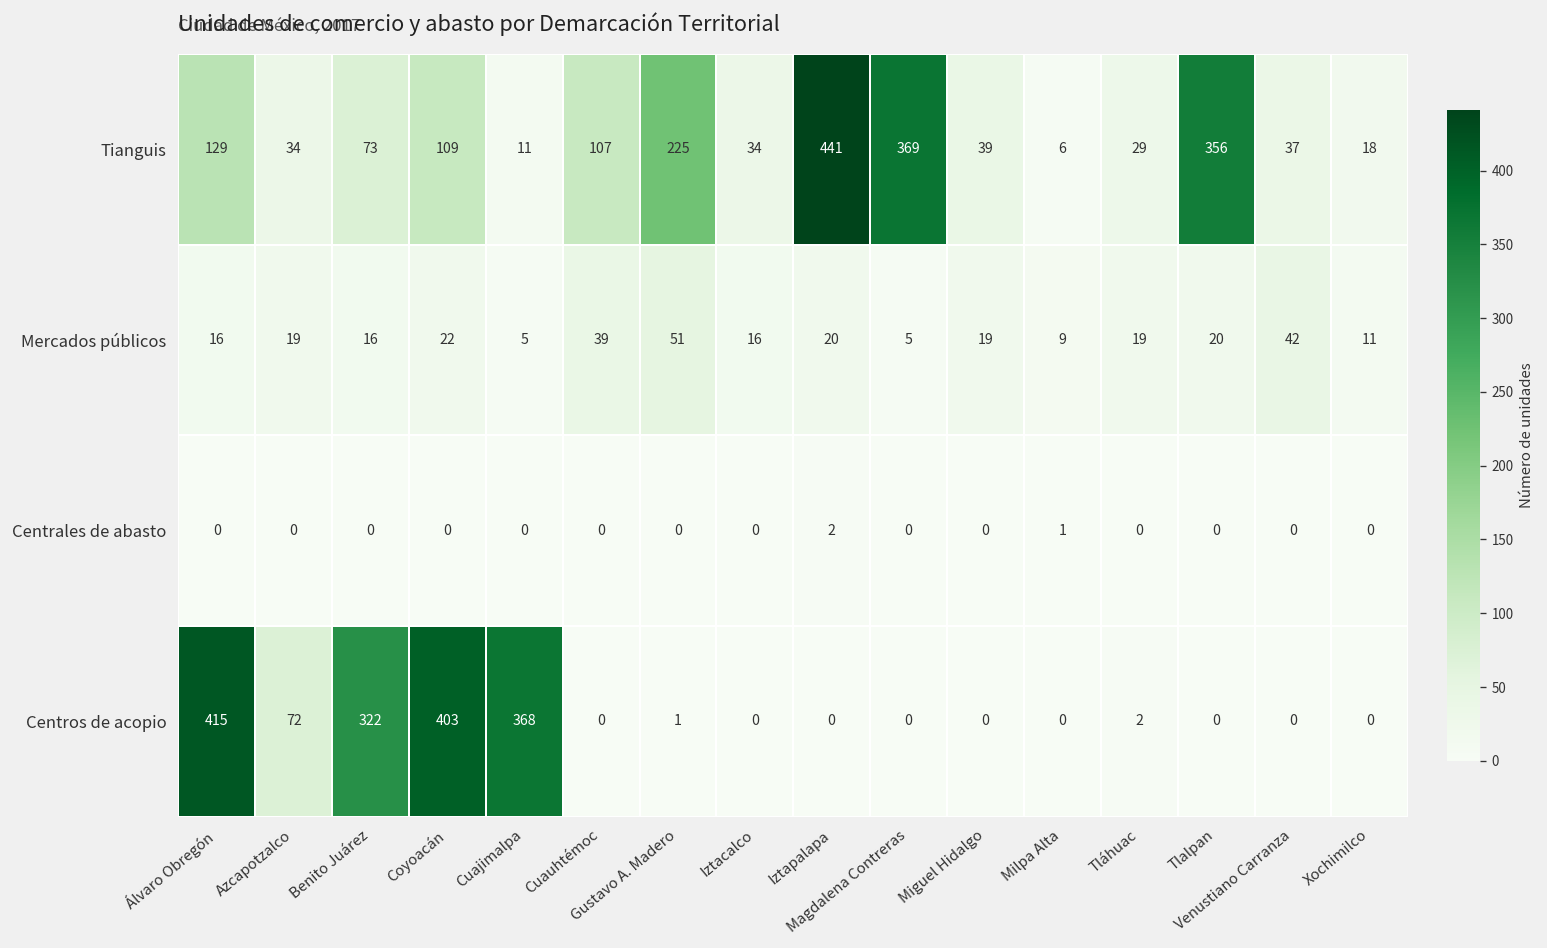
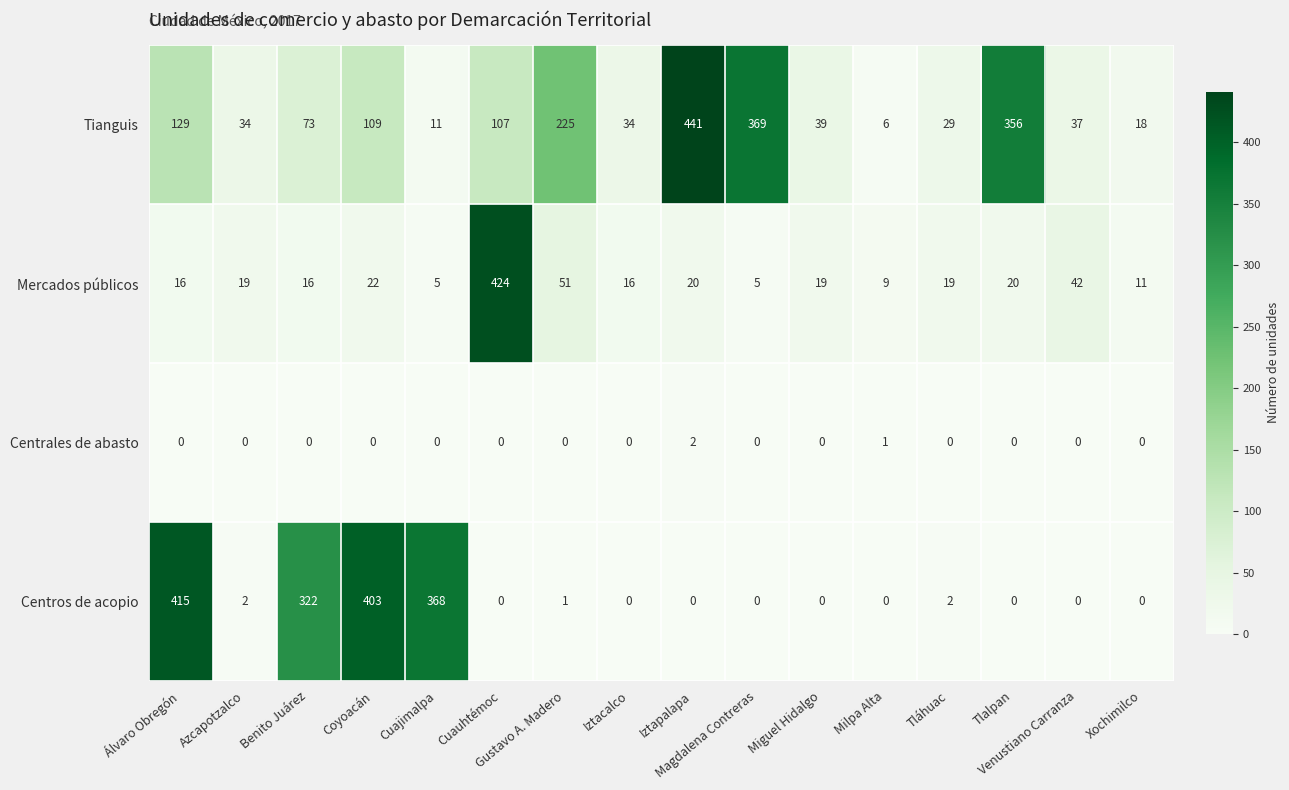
Mercados públicos, Cuauhtémoc: 39 -> 424
Centros de acopio, Azcapotzalco: 72 -> 2
